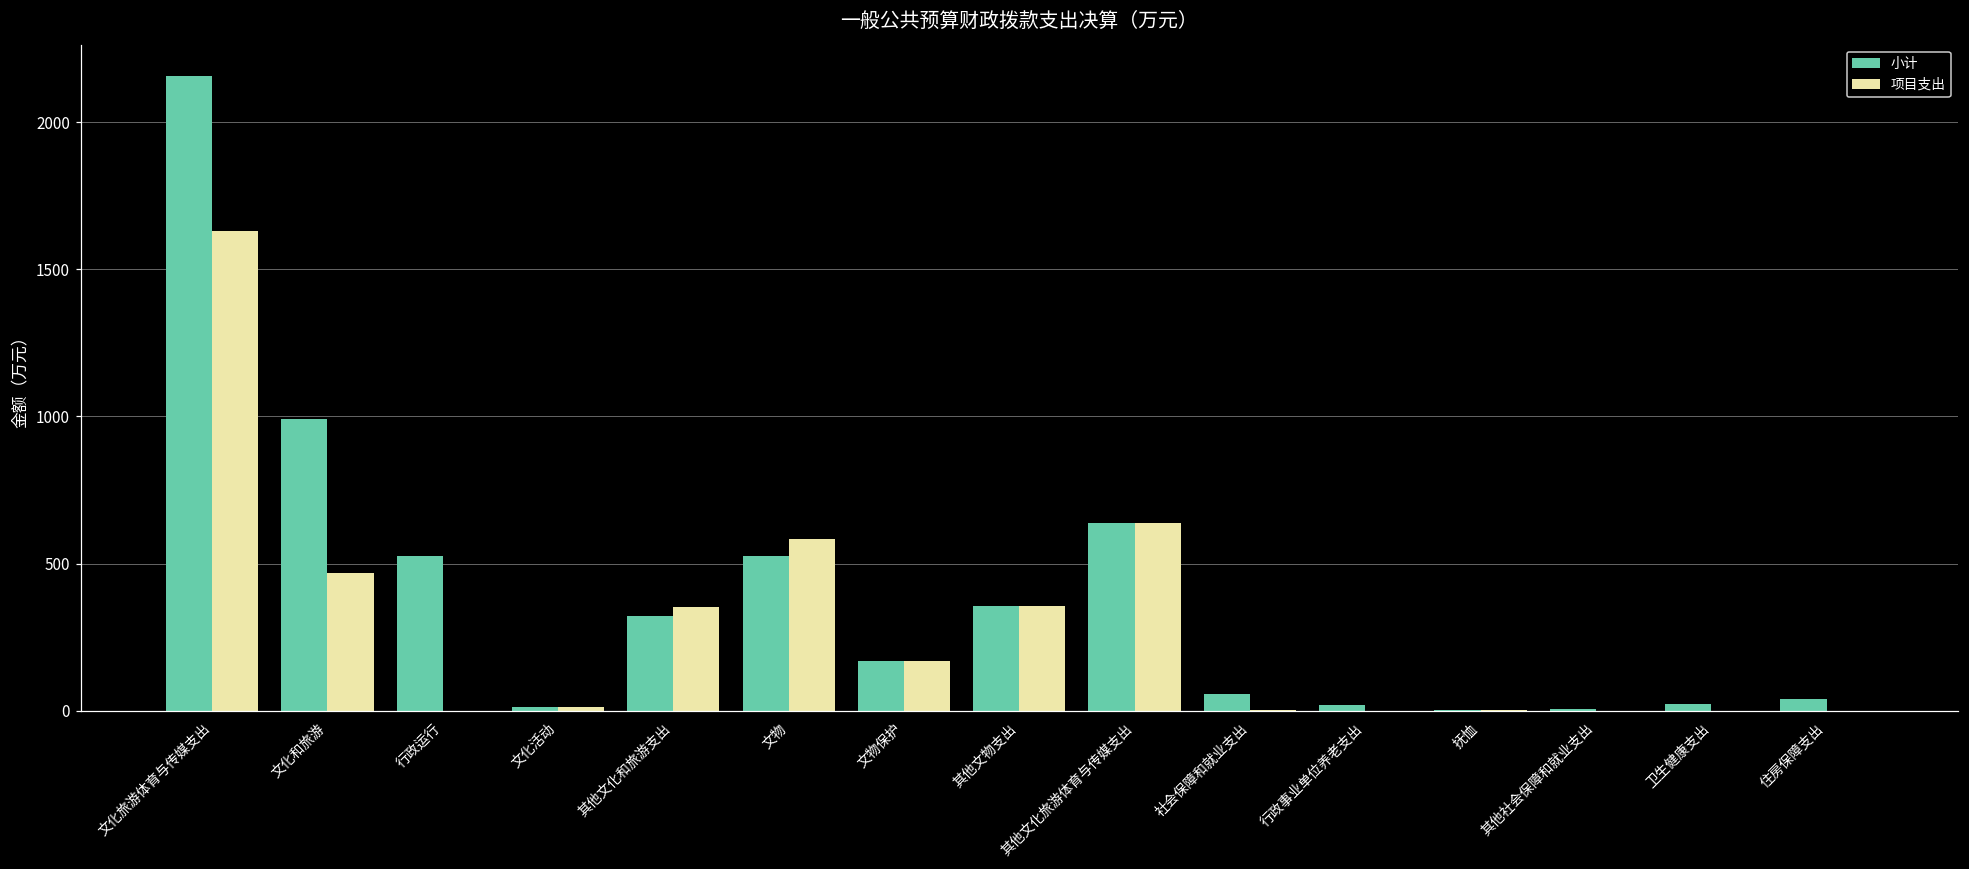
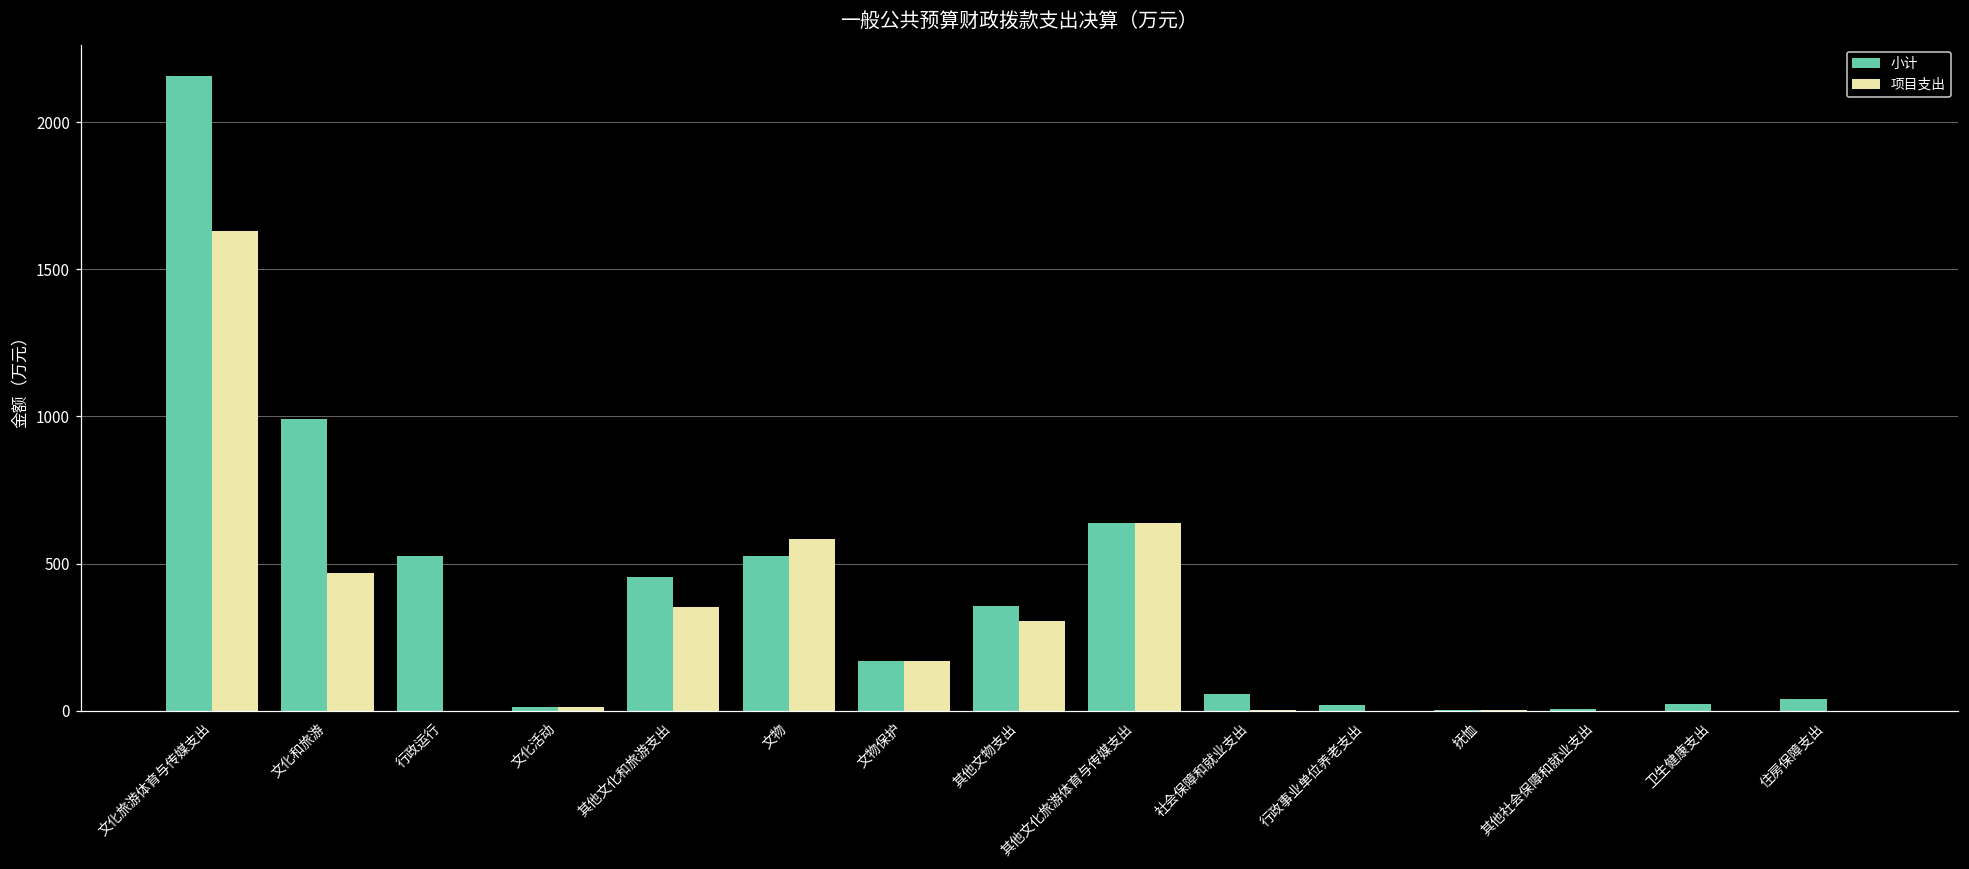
小计, 其他文化和旅游支出: 320 -> 460
项目支出, 其他文物支出: 360 -> 300
